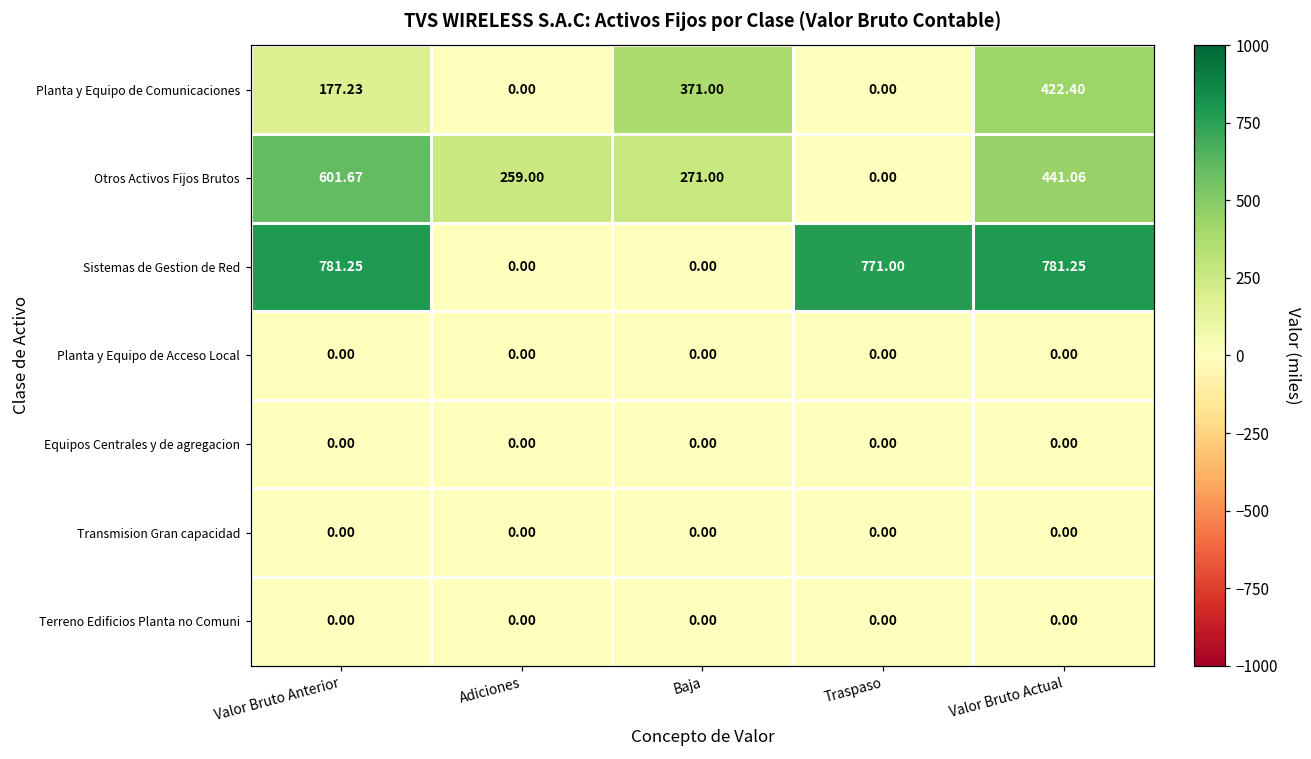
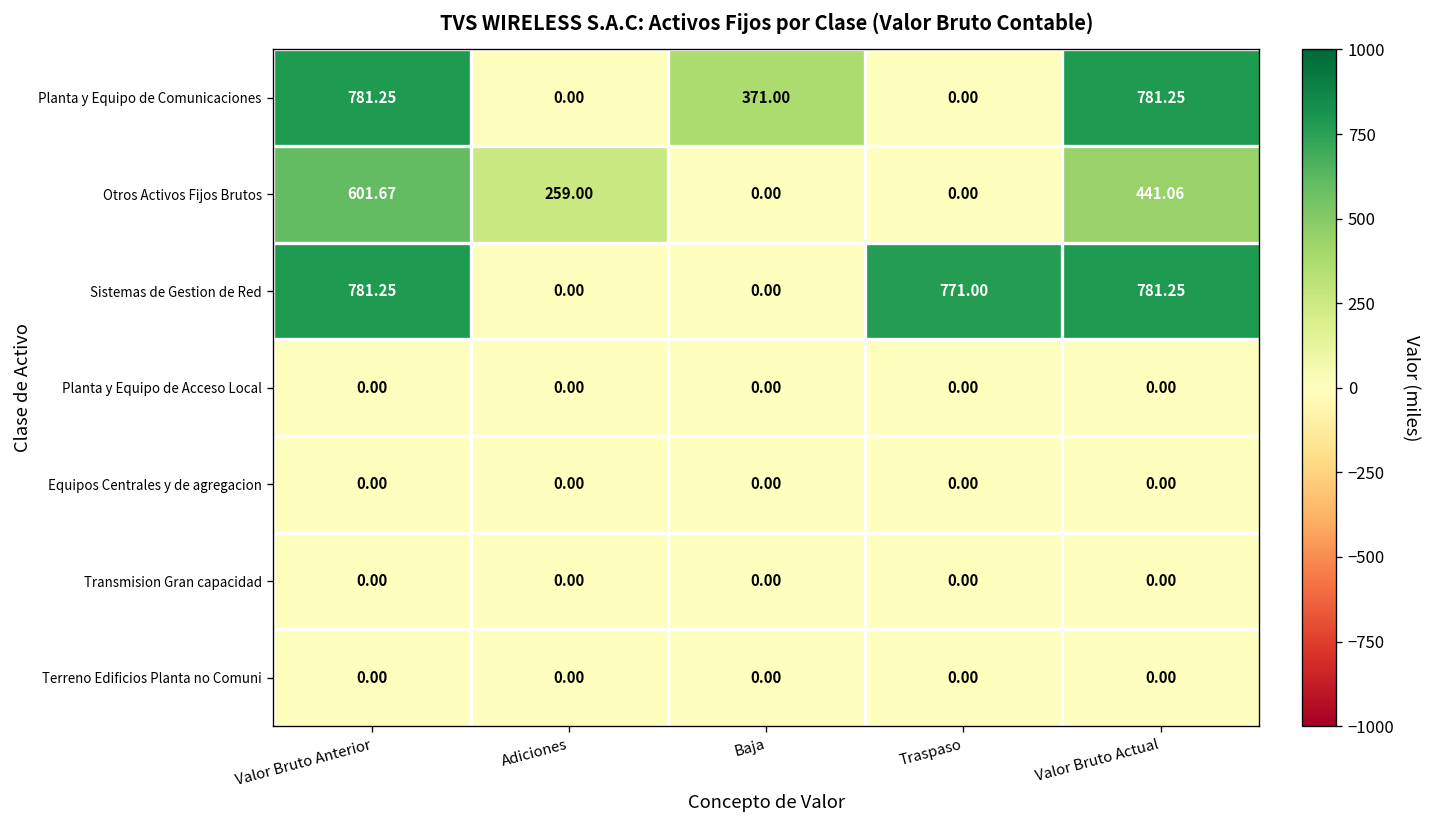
Planta y Equipo de Comunicaciones, Valor Bruto Anterior: 177.23 -> 781.25
Planta y Equipo de Comunicaciones, Valor Bruto Actual: 422.40 -> 781.25
Otros Activos Fijos Brutos, Baja: 271.00 -> 0.00
